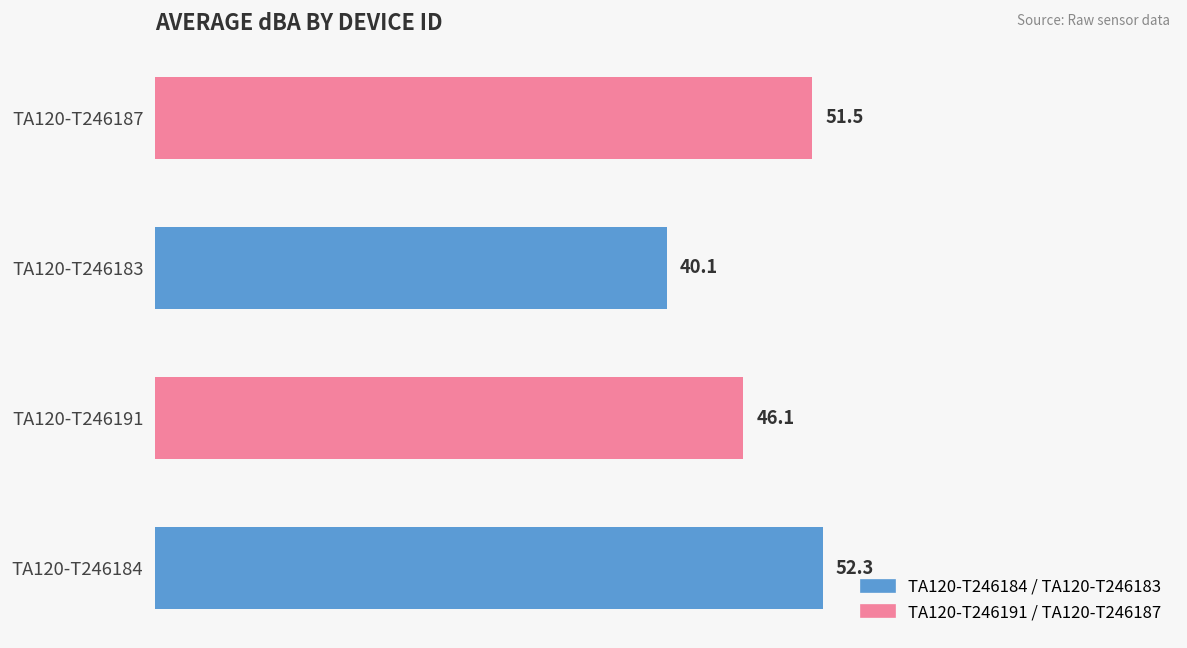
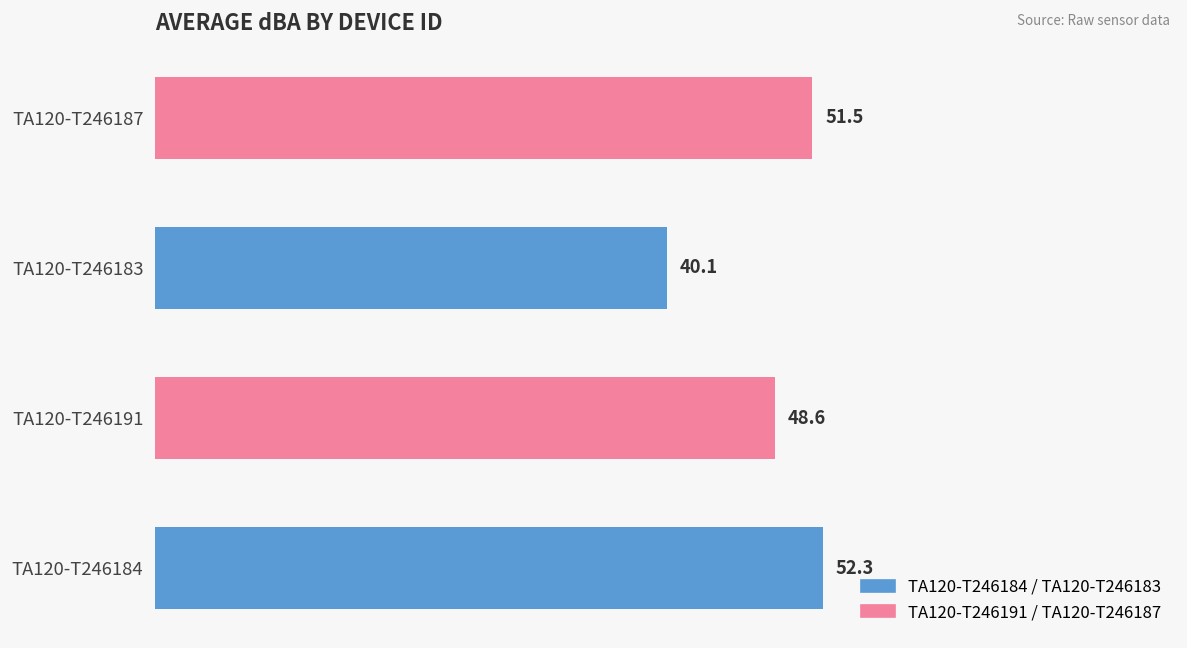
TA120-T246191: 46.1 -> 48.6
